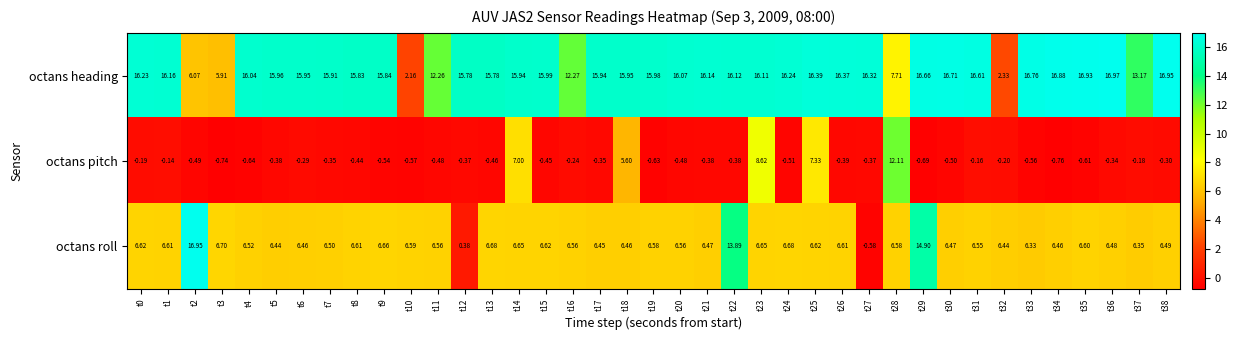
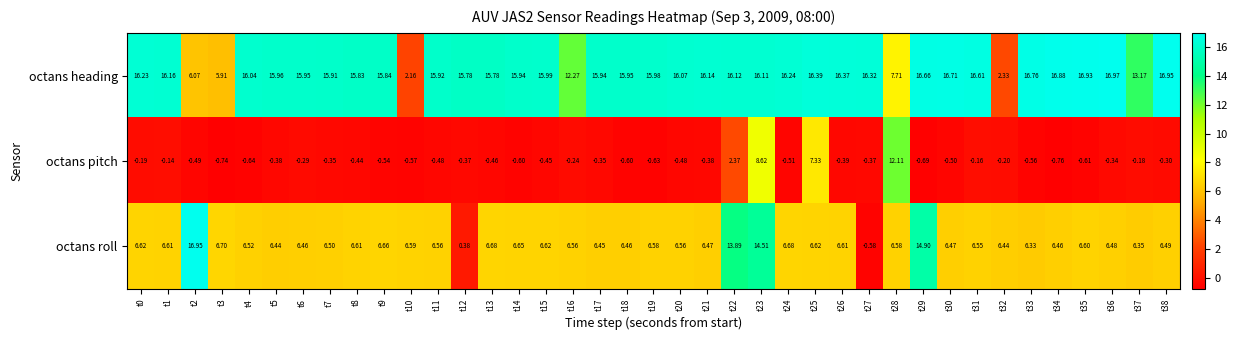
octans heading, t11: 12.26 -> 15.92
octans pitch, t14: 7.00 -> -0.60
octans pitch, t18: 5.60 -> -0.60
octans pitch, t22: -0.38 -> 2.37
octans roll, t23: 6.65 -> 14.51
